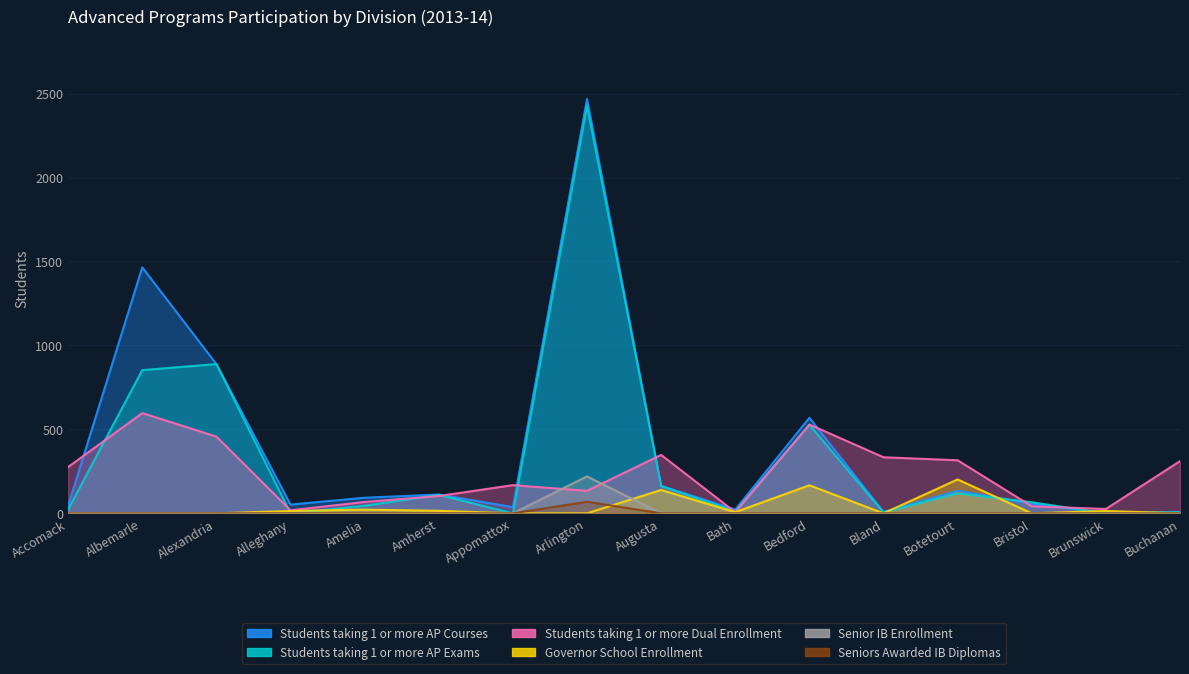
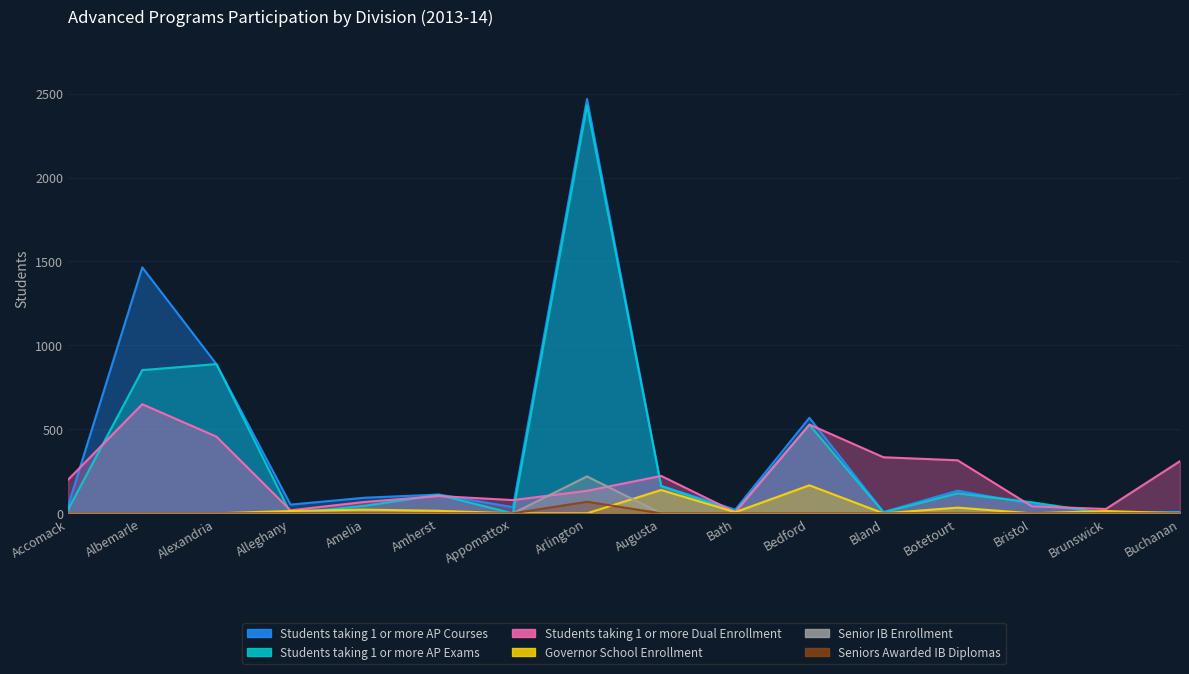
Students taking 1 or more Dual Enrollment, Accomack: 280 -> 200
Students taking 1 or more Dual Enrollment, Albemarle: 600 -> 650
Students taking 1 or more Dual Enrollment, Appomattox: 170 -> 80
Students taking 1 or more Dual Enrollment, Augusta: 350 -> 220
Governor School Enrollment, Botetourt: 200 -> 30
